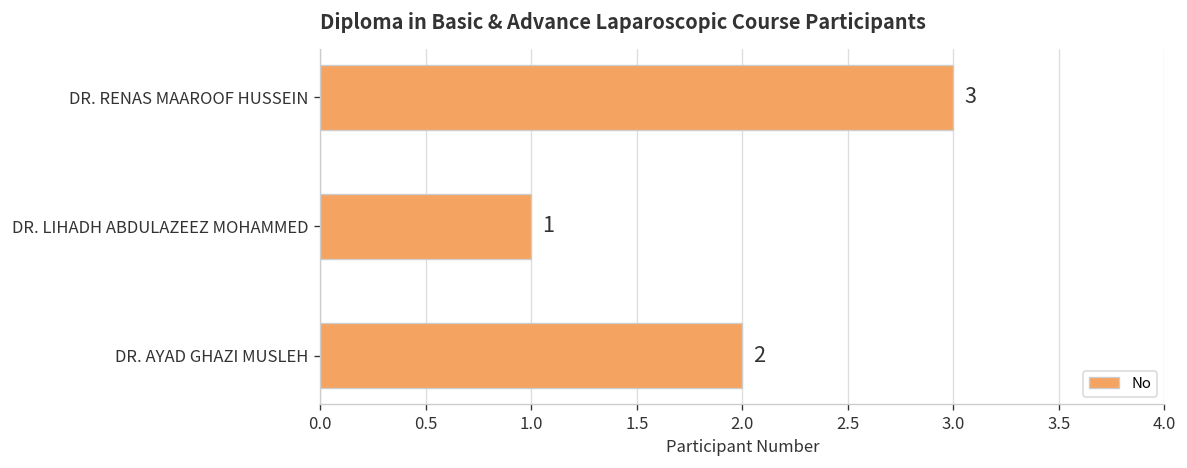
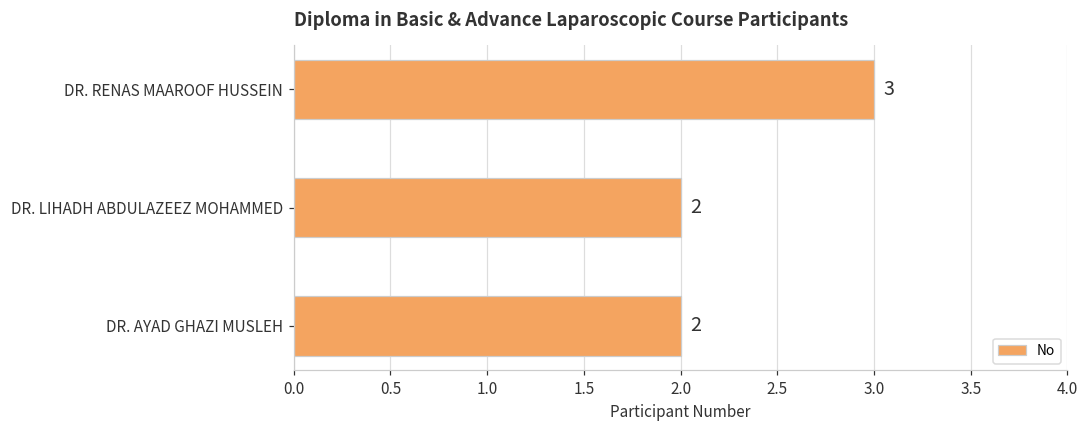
DR. LIHADH ABDULAZEEZ MOHAMMED: 1 -> 2
